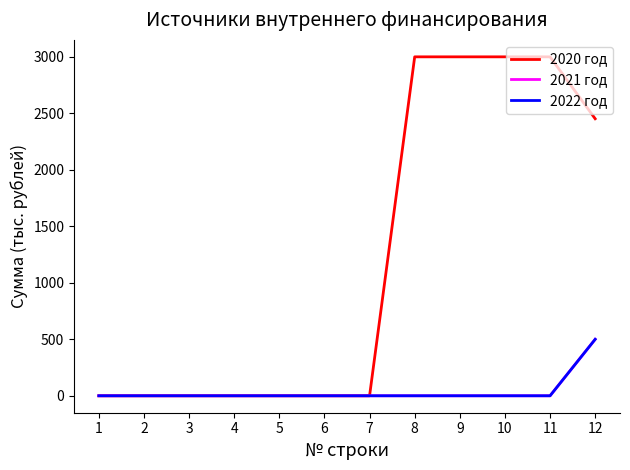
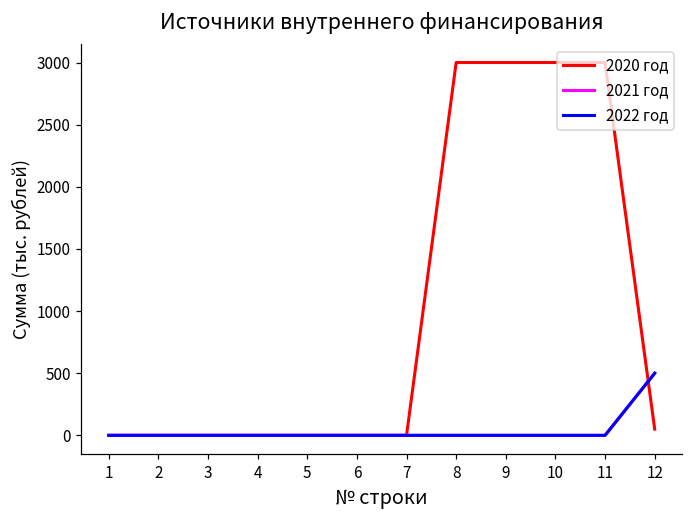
2020 год, 12: 2450 -> 50
